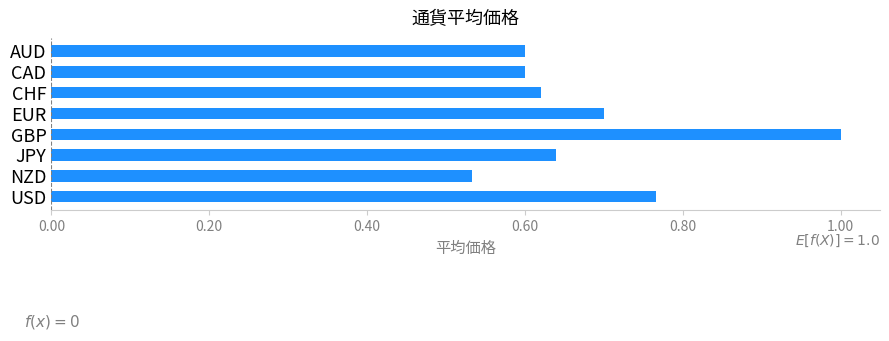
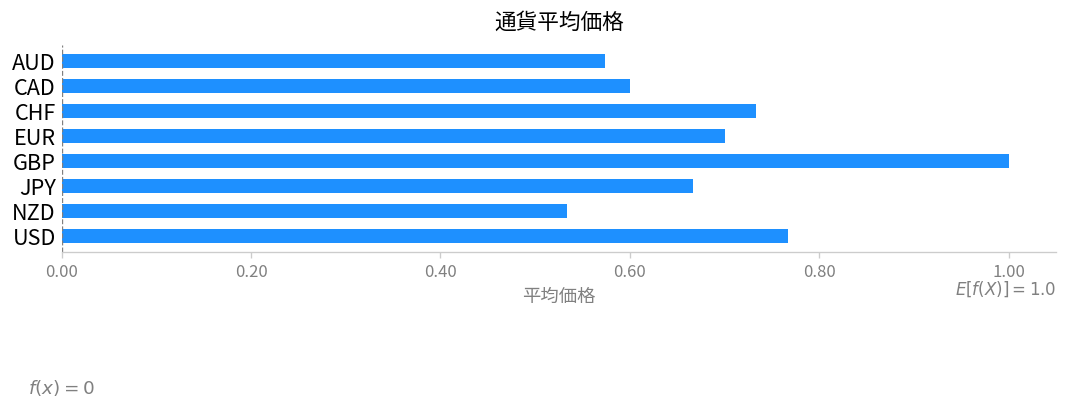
AUD: 0.60 -> 0.57
CHF: 0.62 -> 0.73
JPY: 0.64 -> 0.67
